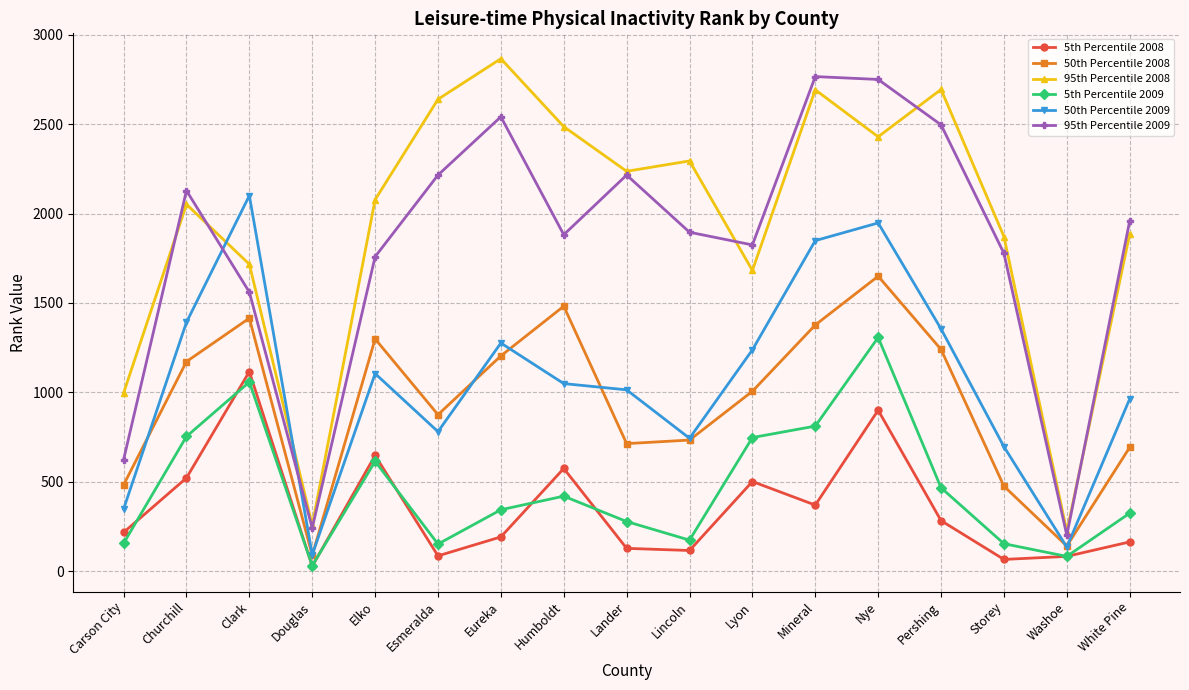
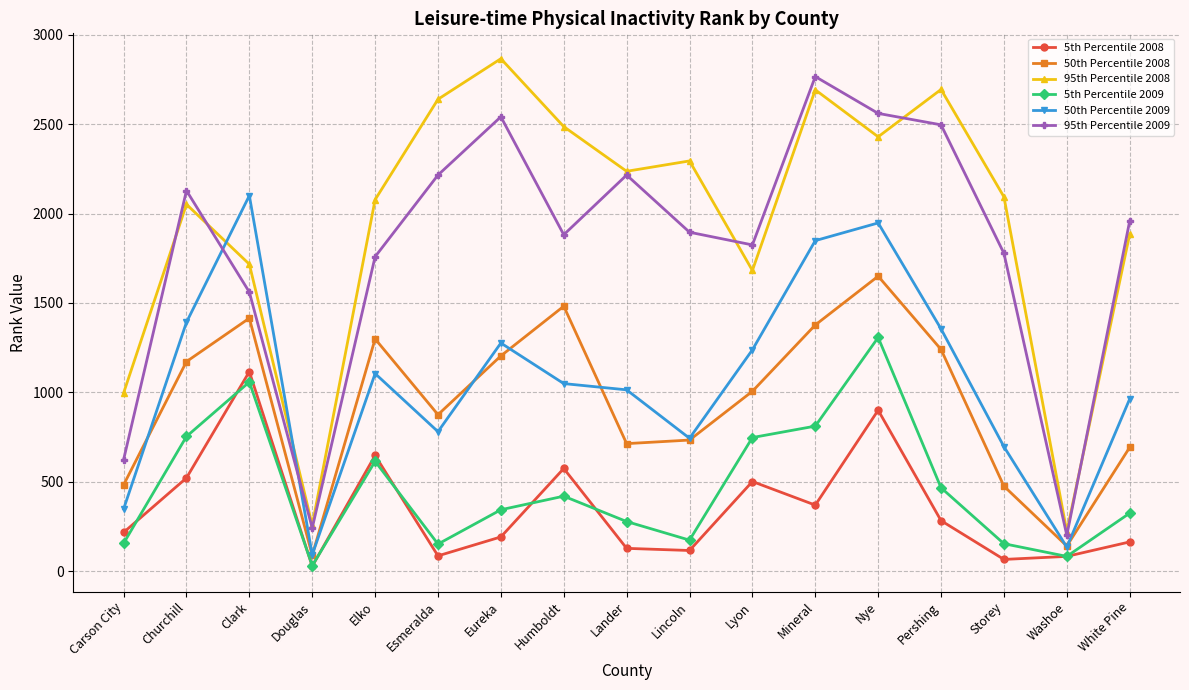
95th Percentile 2009, Nye: 2750 -> 2560
95th Percentile 2008, Storey: 1870 -> 2090
